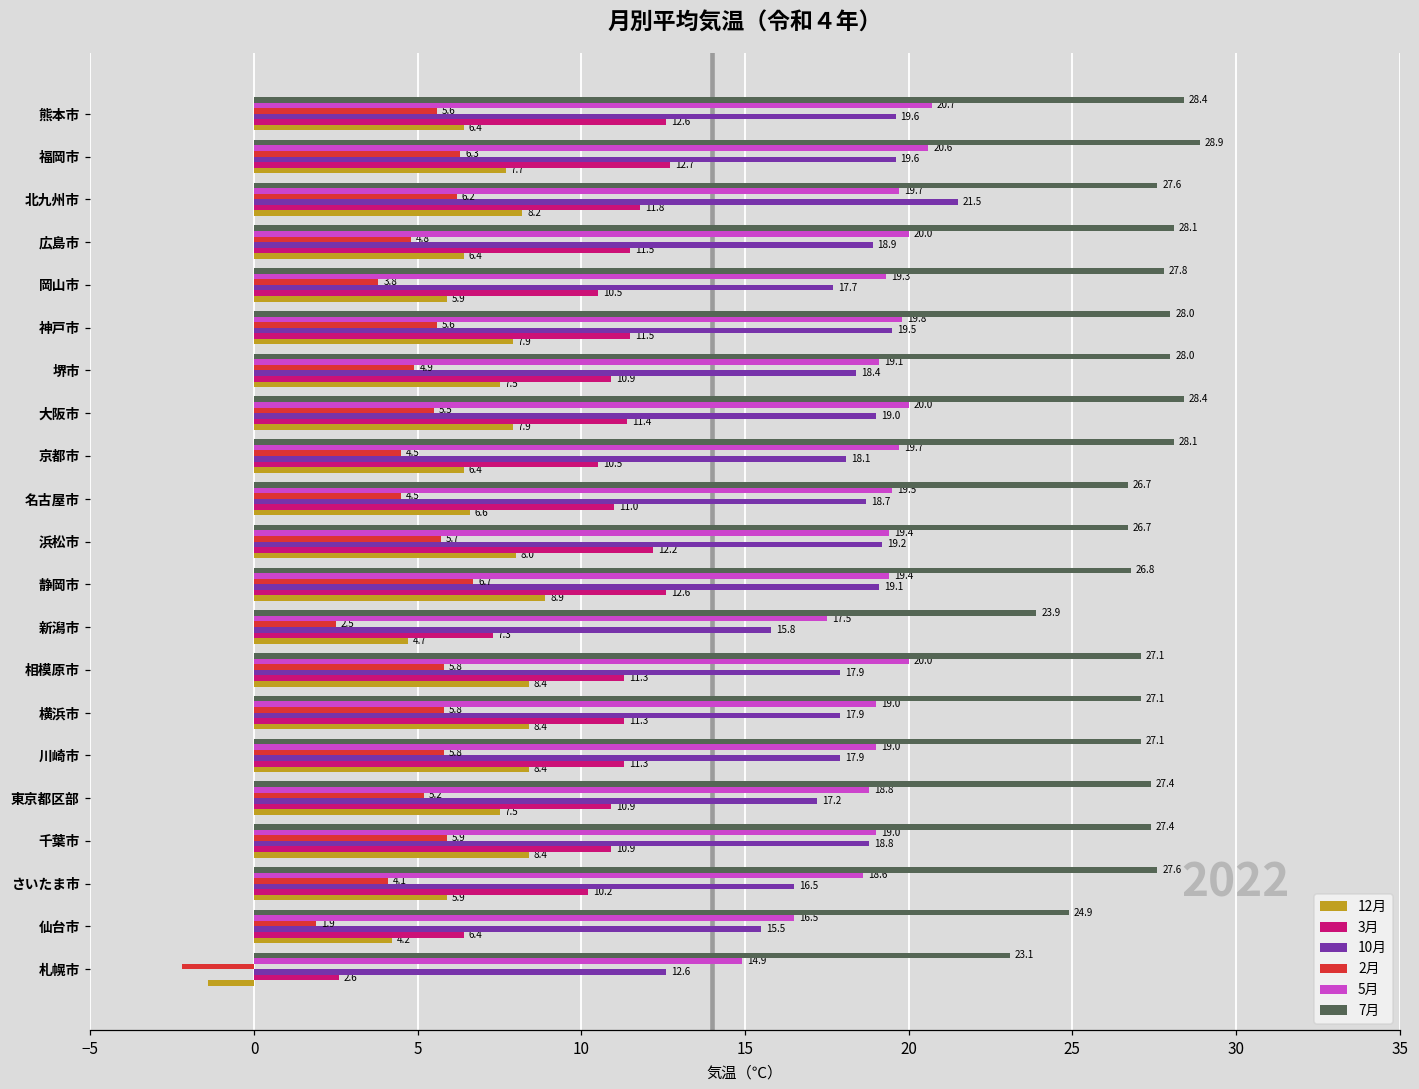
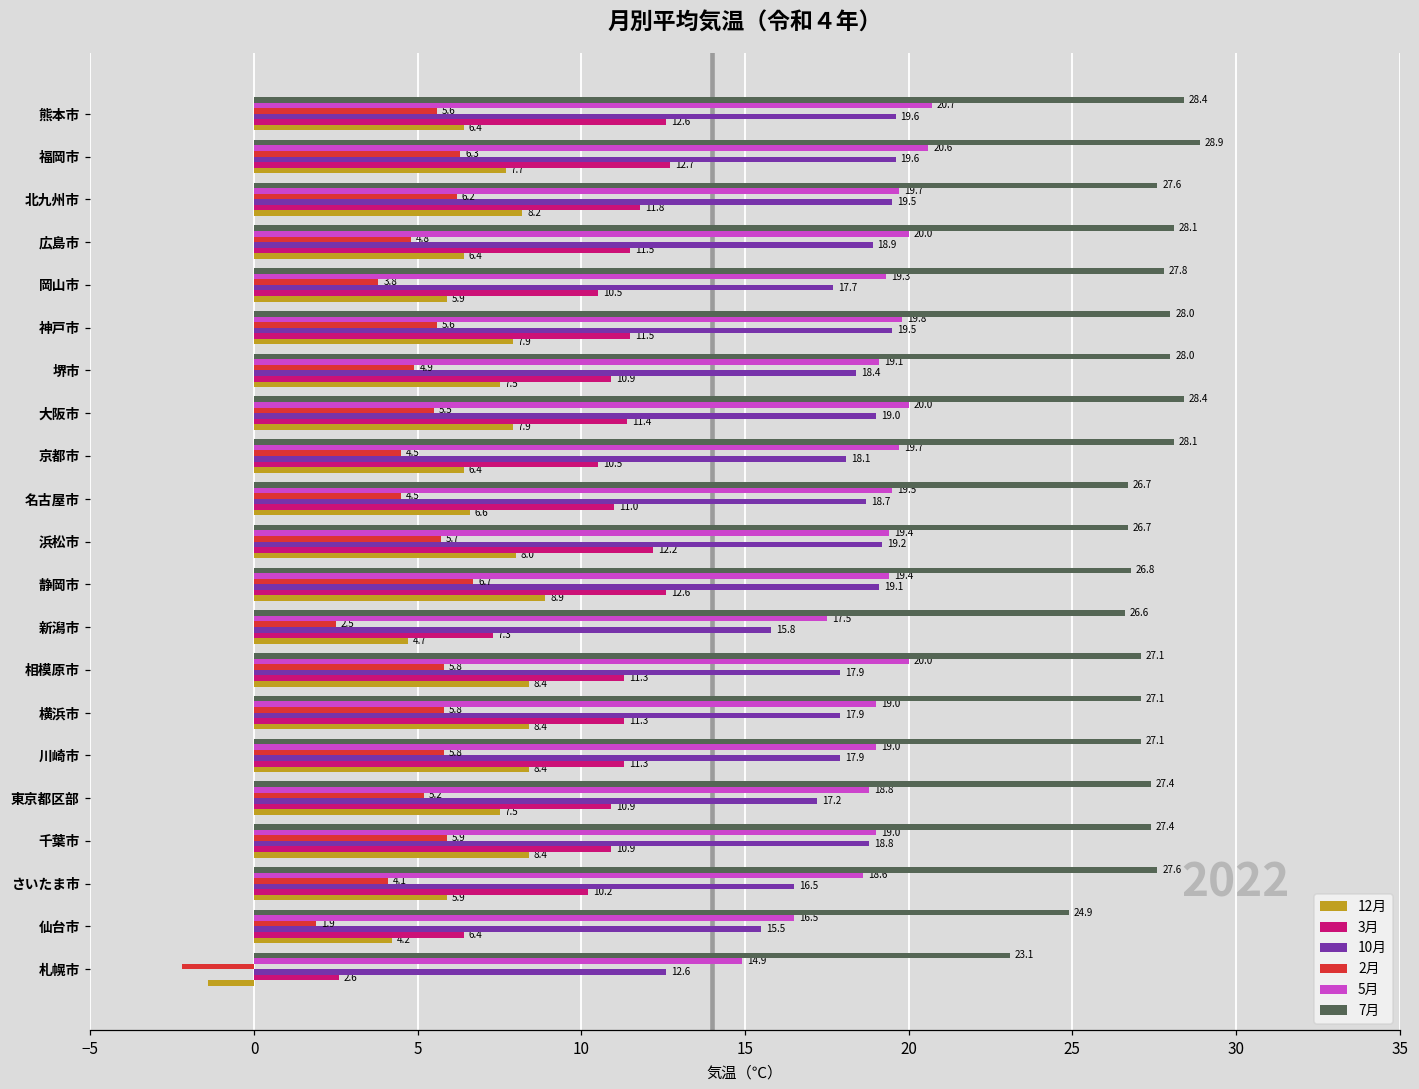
10月, 北九州市: 21.5 -> 19.5
7月, 新潟市: 23.9 -> 26.6
